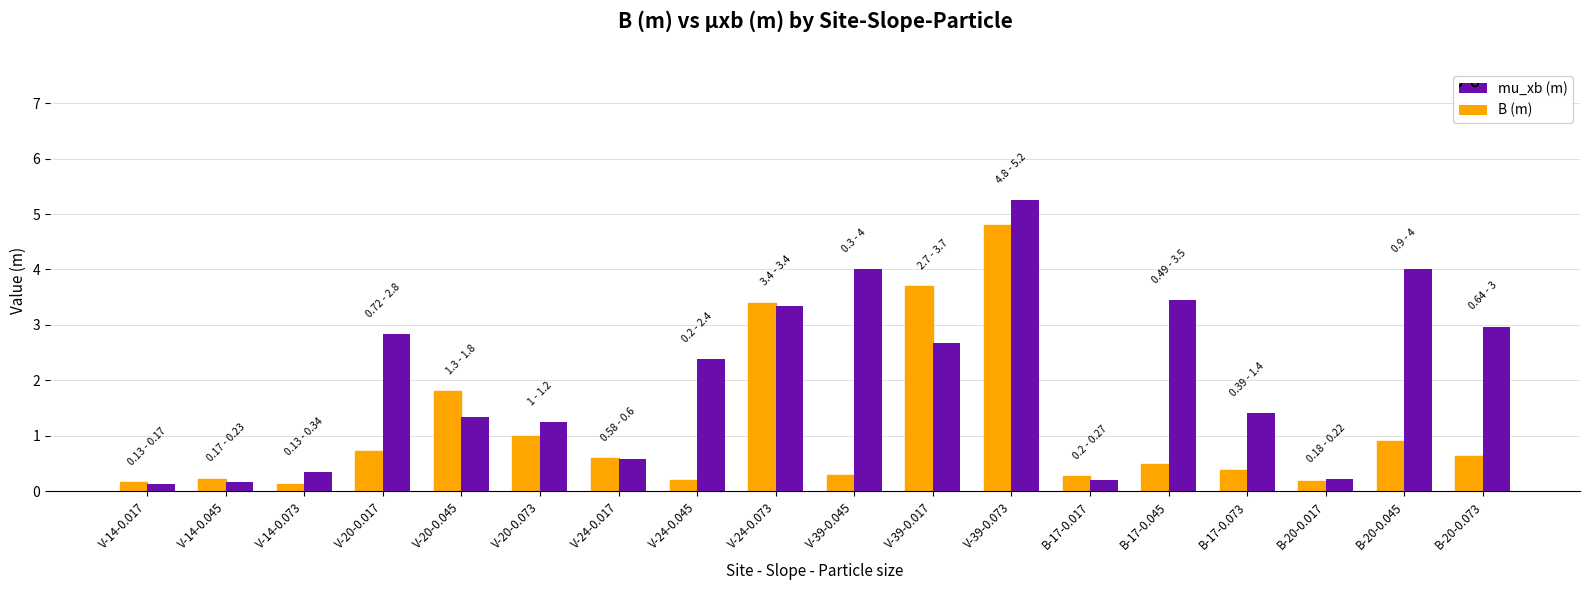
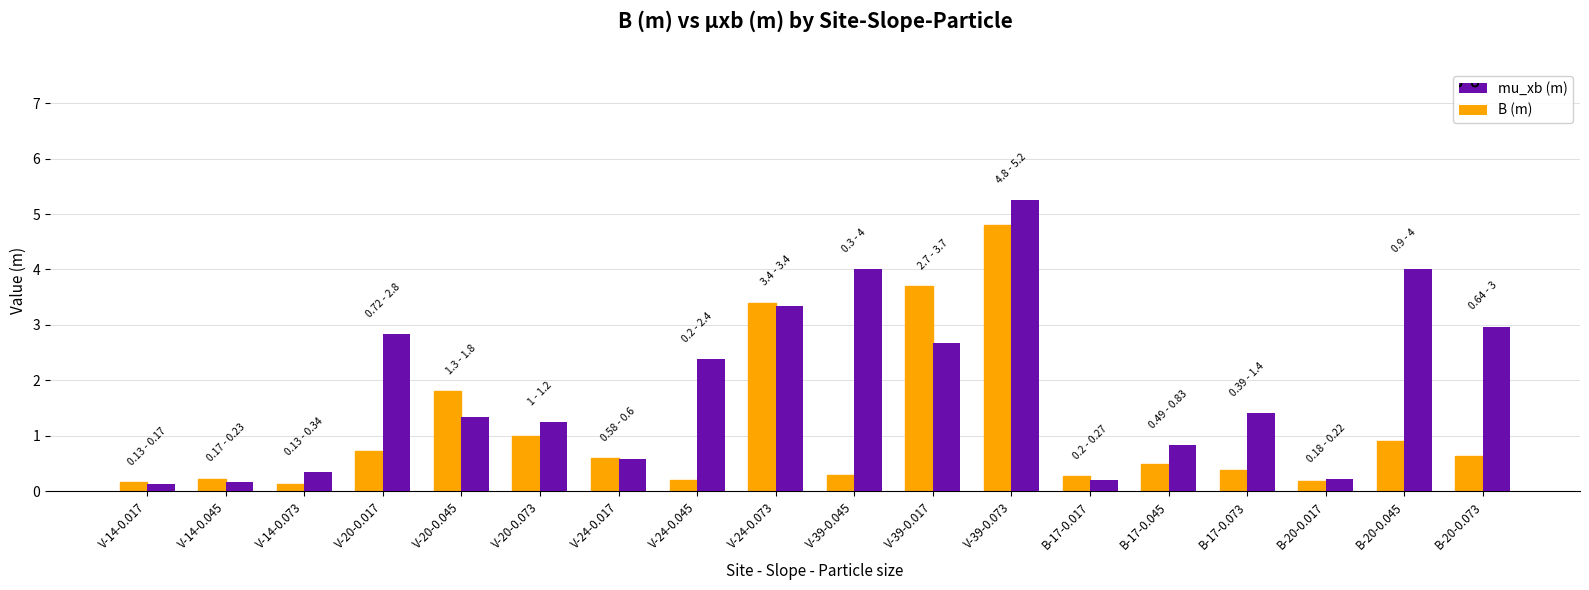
mu_xb (m), B-17-0.045: 3.5 -> 0.83
